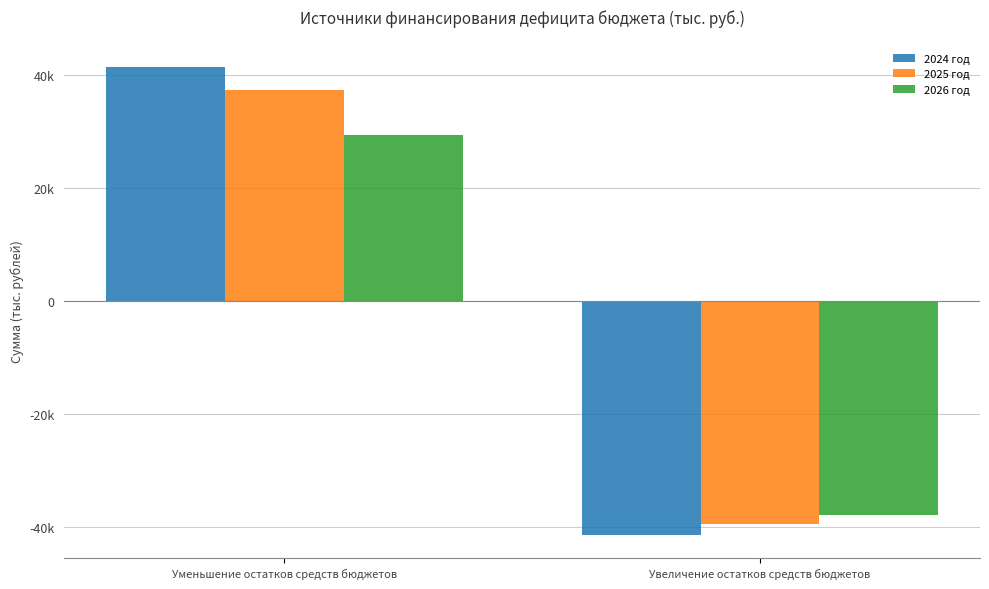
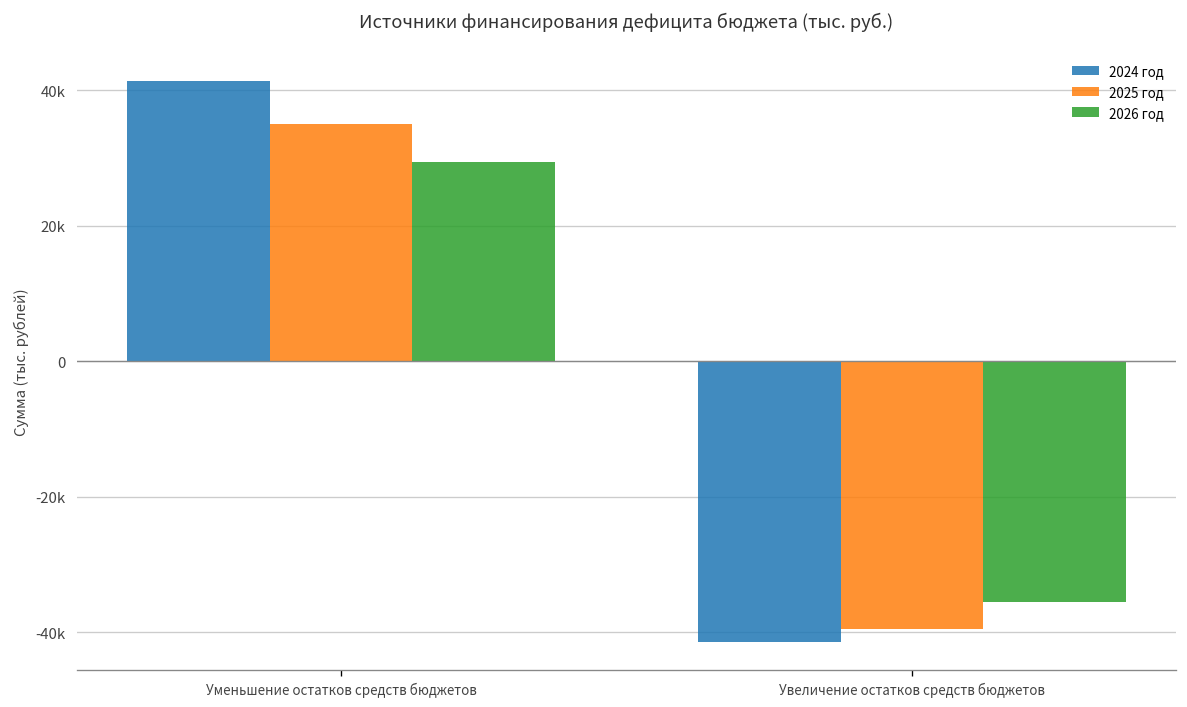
2025 год, Уменьшение остатков средств бюджетов: 37000 -> 35000
2026 год, Увеличение остатков средств бюджетов: -38000 -> -36000
